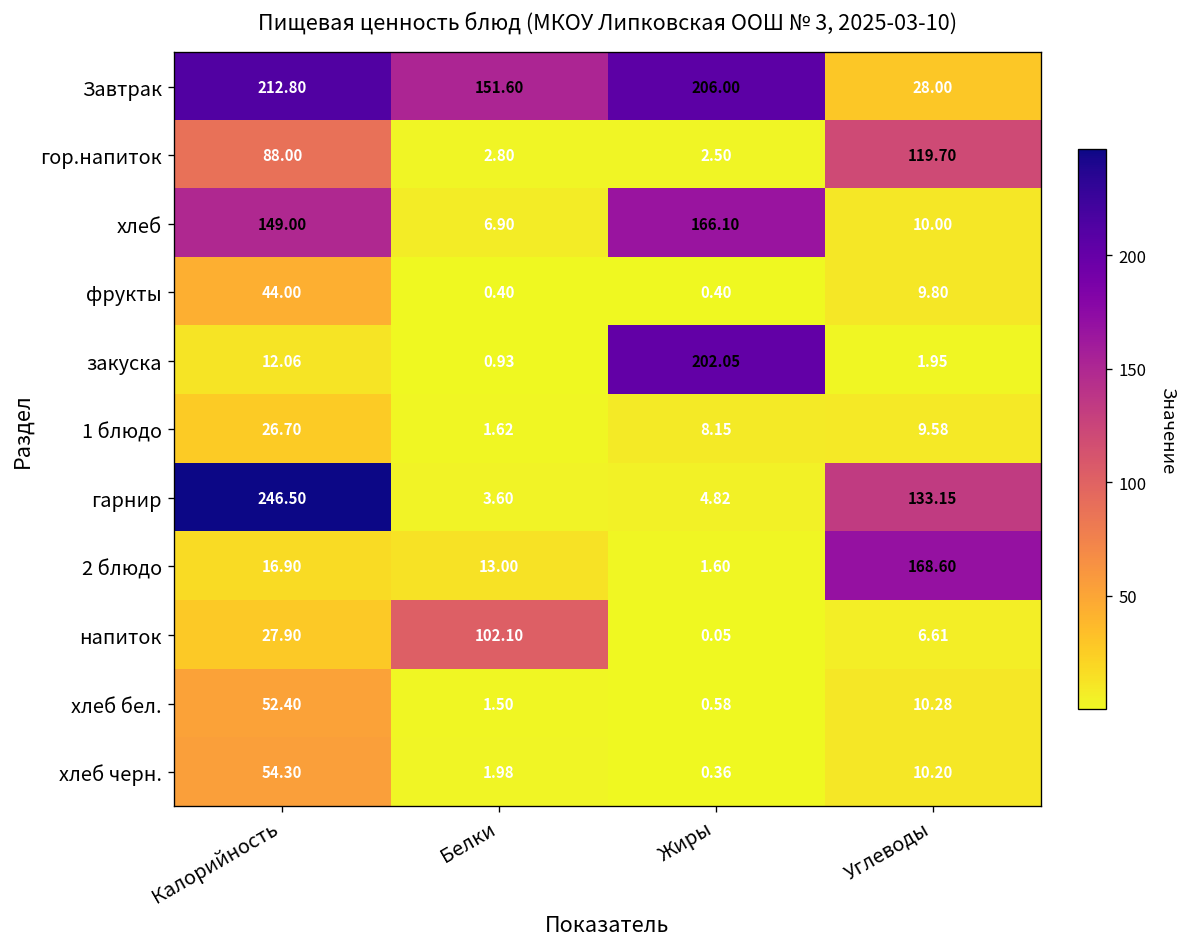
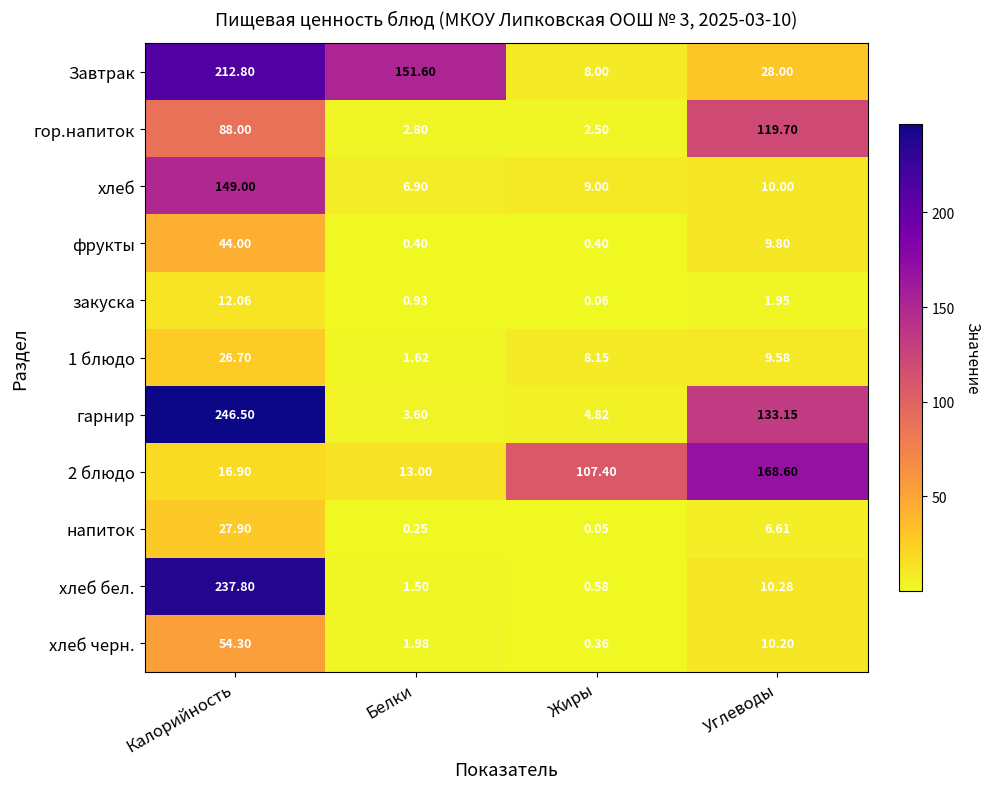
Завтрак, Жиры: 206.00 -> 8.00
хлеб, Жиры: 166.10 -> 9.00
закуска, Жиры: 202.05 -> 0.06
2 блюдо, Жиры: 1.60 -> 107.40
напиток, Белки: 102.10 -> 0.25
хлеб бел., Калорийность: 52.40 -> 237.80
